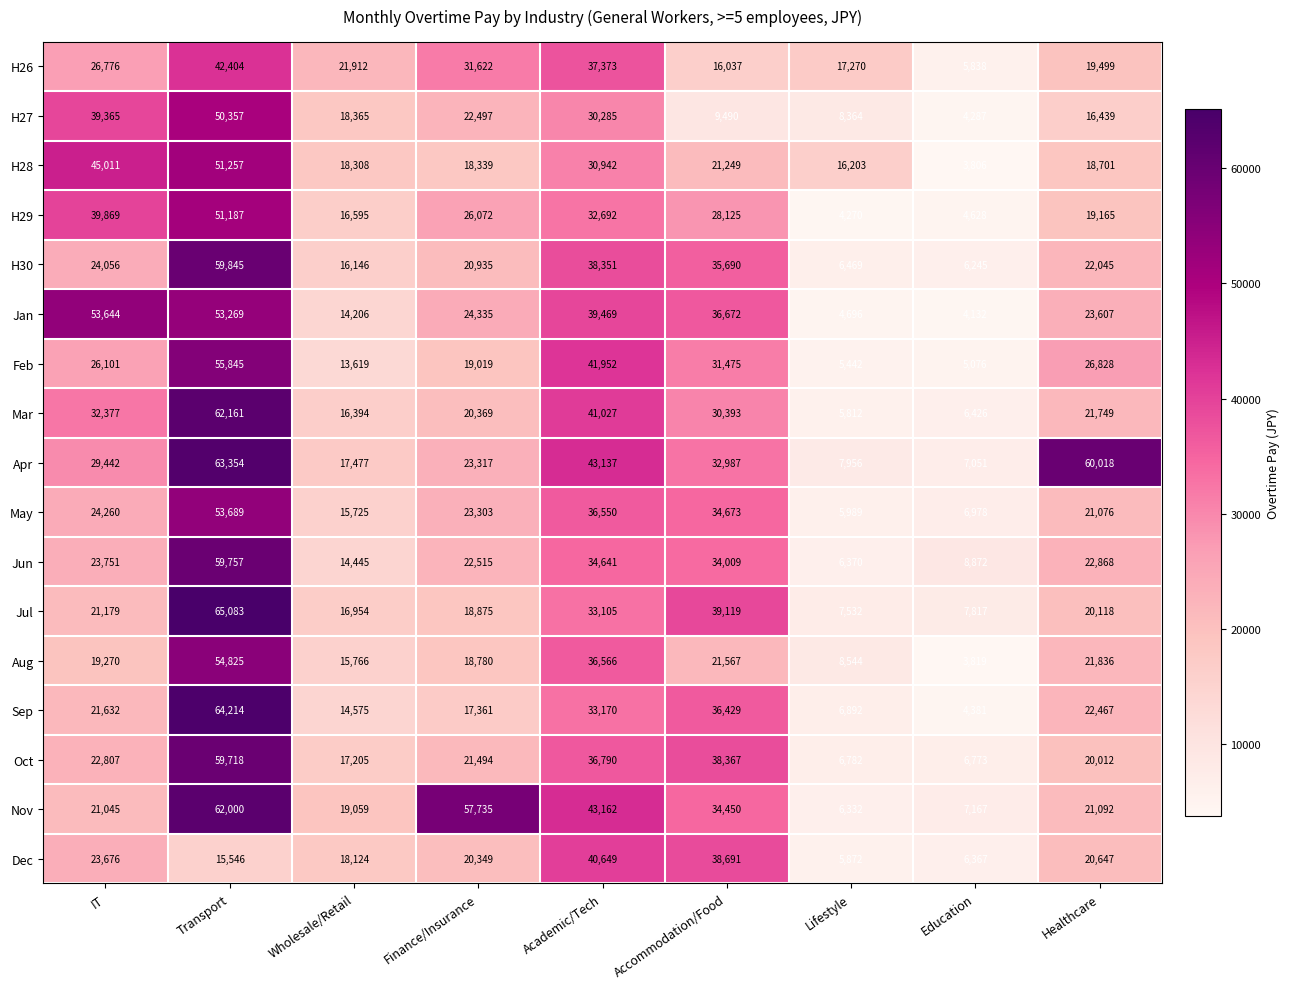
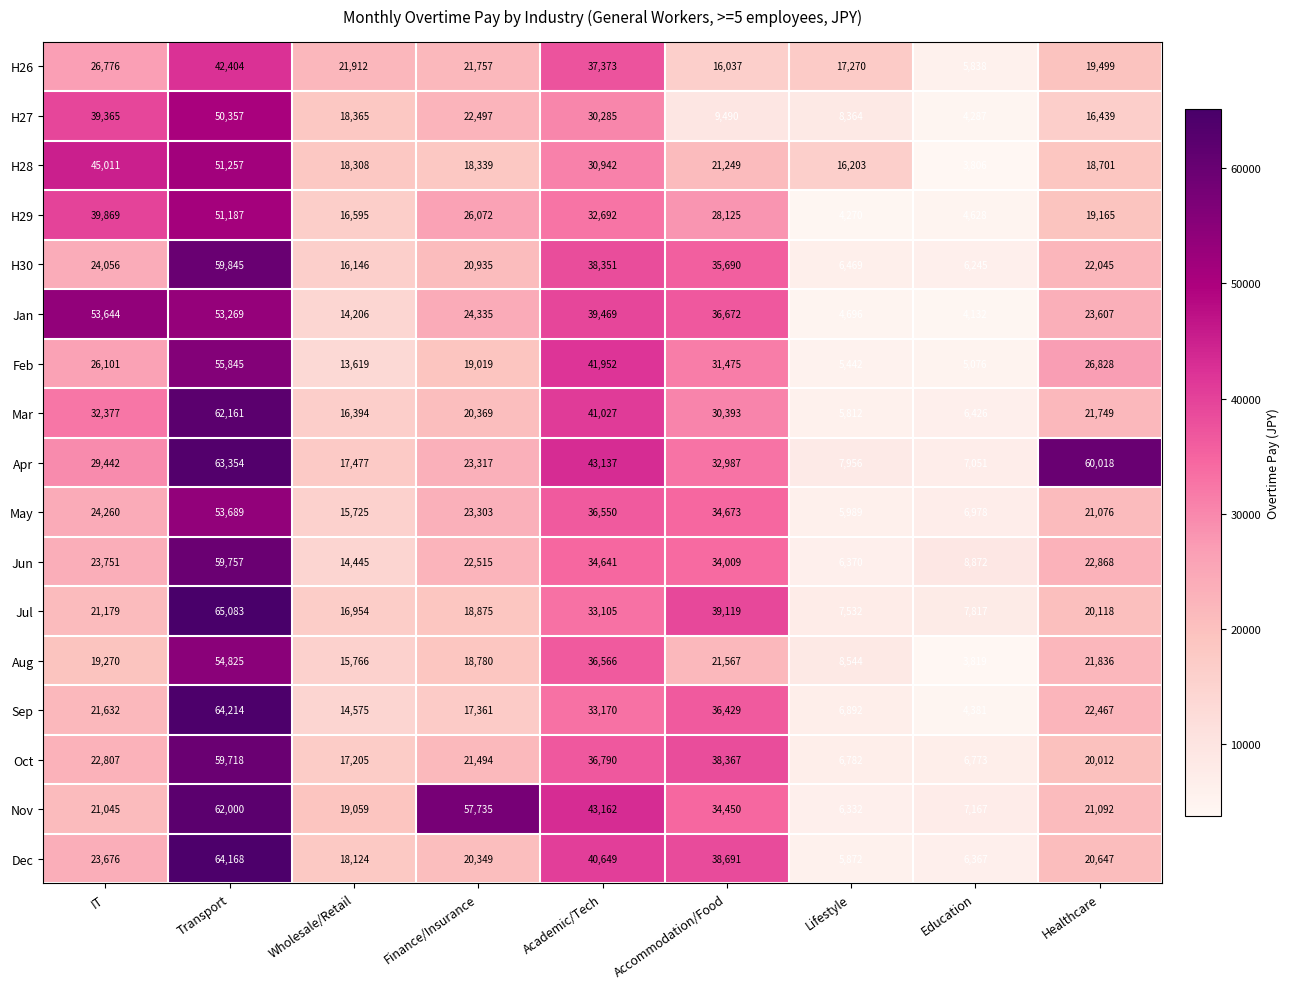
H26, Finance/Insurance: 31,622 -> 21,757
Dec, Transport: 15,546 -> 64,168
